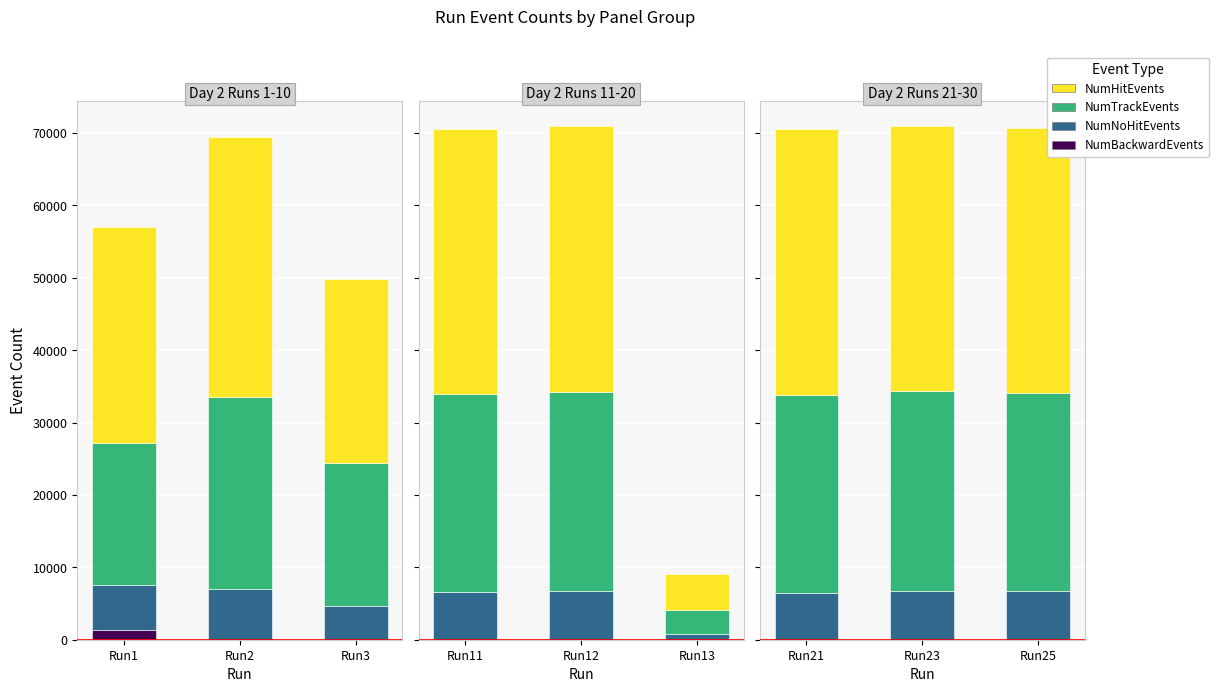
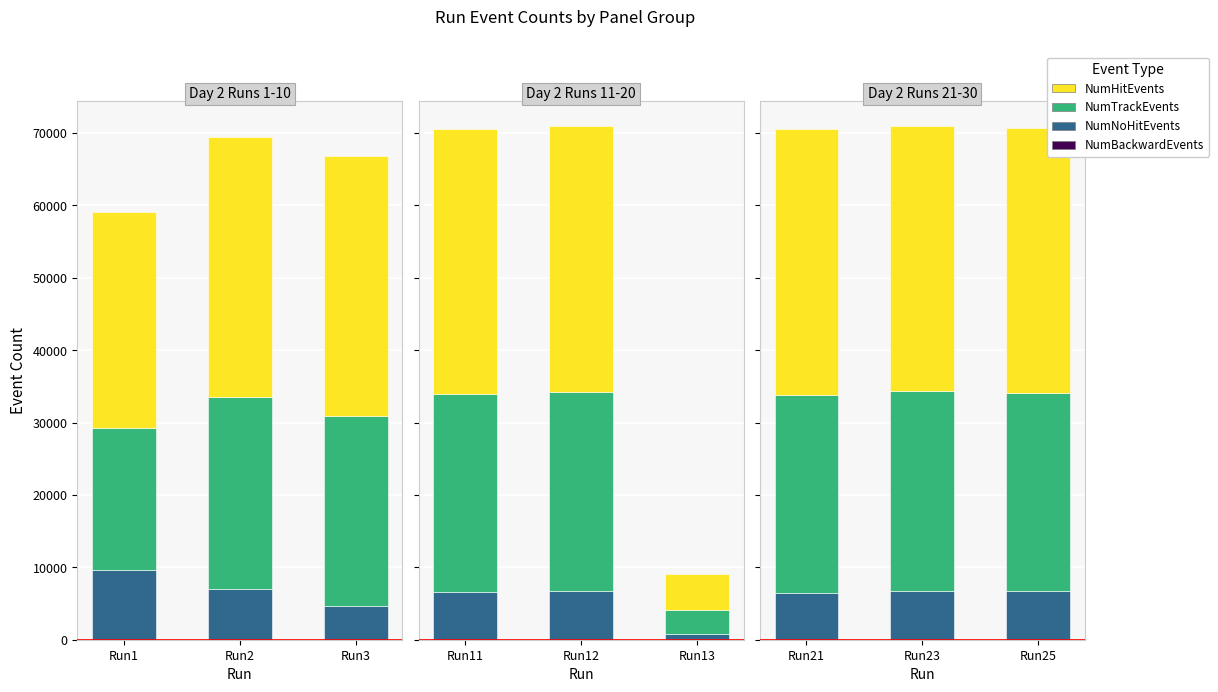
Day 2 Runs 1-10, NumBackwardEvents, Run1: 1000 -> 0
Day 2 Runs 1-10, NumNoHitEvents, Run1: 6000 -> 10000
Day 2 Runs 1-10, NumTrackEvents, Run3: 20000 -> 26000
Day 2 Runs 1-10, NumHitEvents, Run3: 25000 -> 36000
